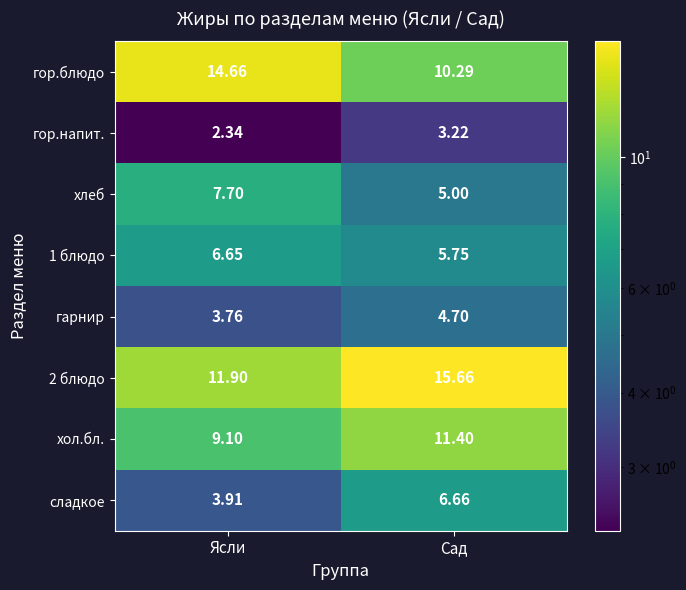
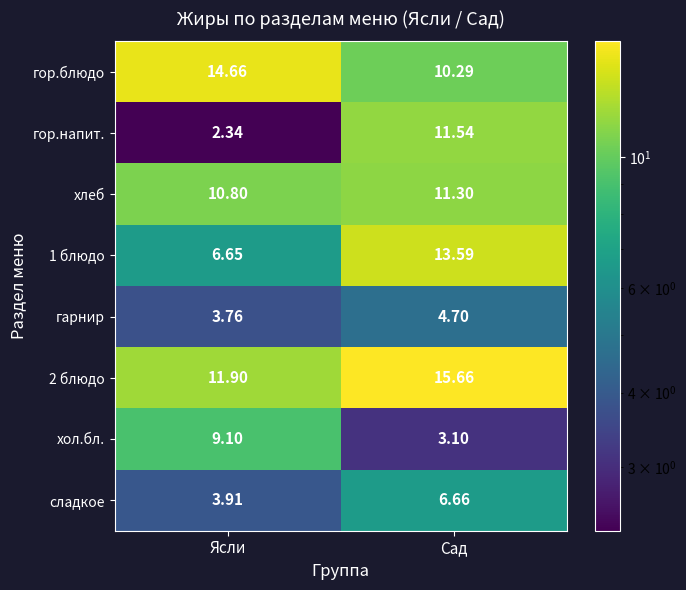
гор.напит., Сад: 3.22 -> 11.54
хлеб, Ясли: 7.70 -> 10.80
хлеб, Сад: 5.00 -> 11.30
1 блюдо, Сад: 5.75 -> 13.59
хол.бл., Сад: 11.40 -> 3.10
